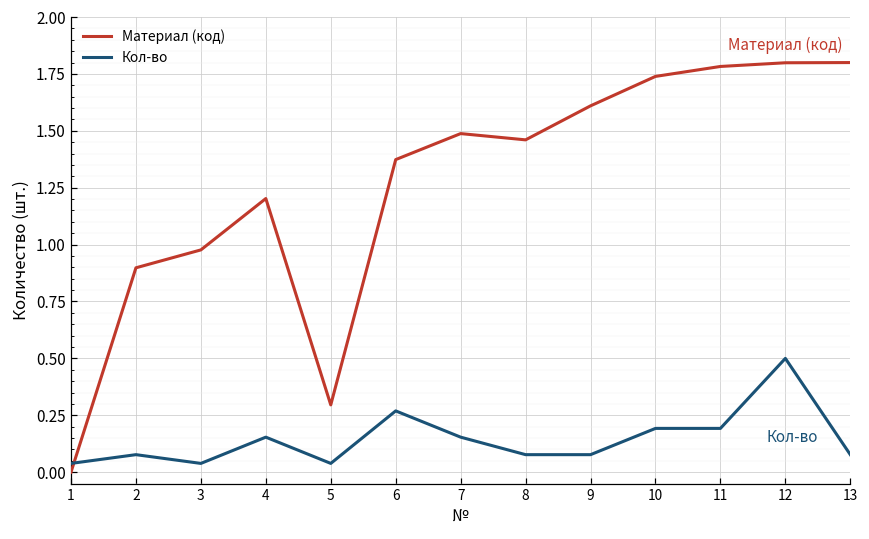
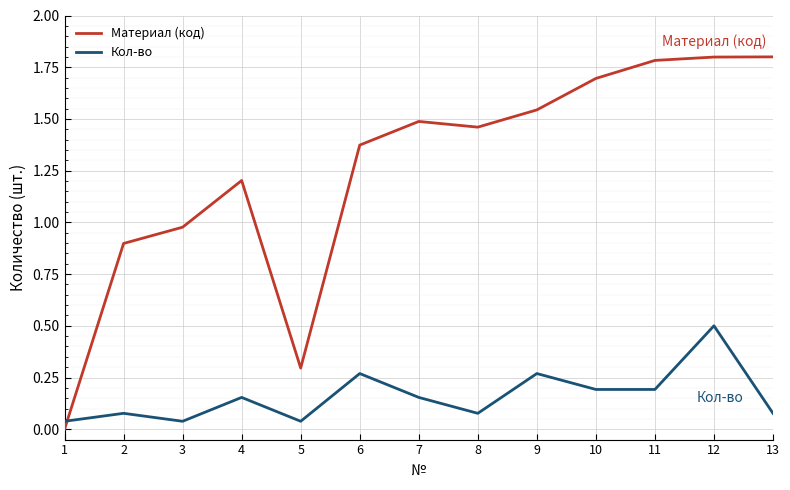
Материал (код), 9: 1.61 -> 1.54
Кол-во, 9: 0.08 -> 0.27
Материал (код), 10: 1.74 -> 1.70
